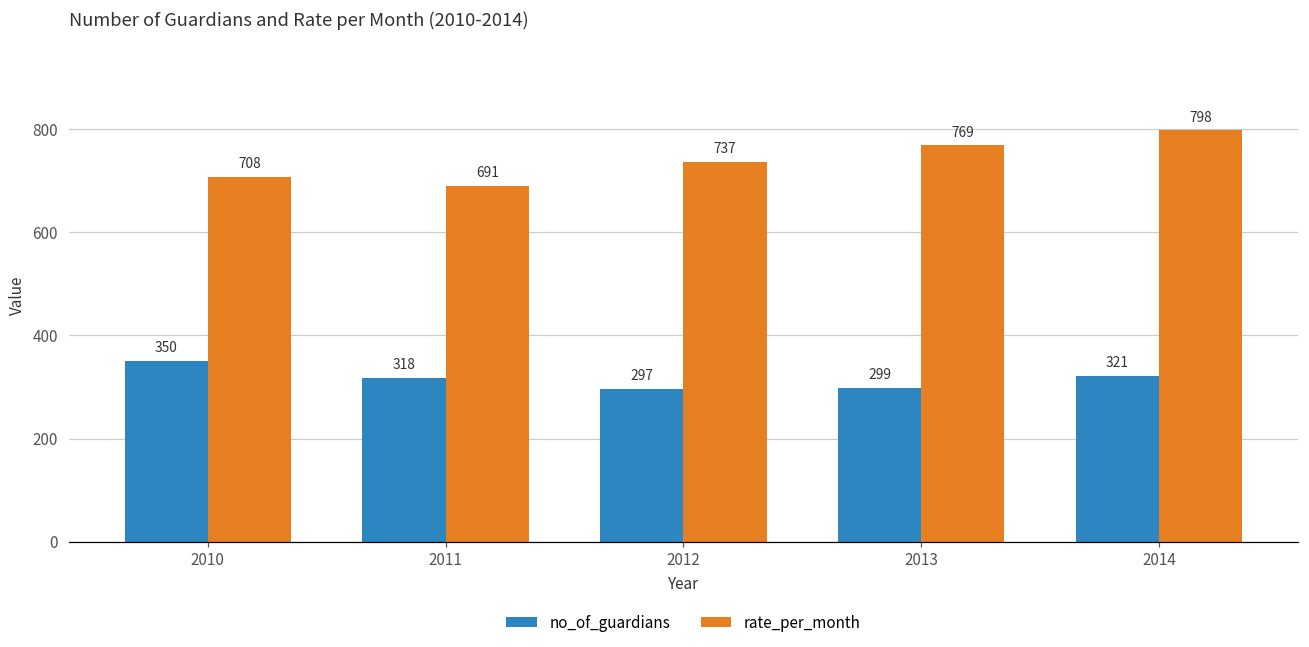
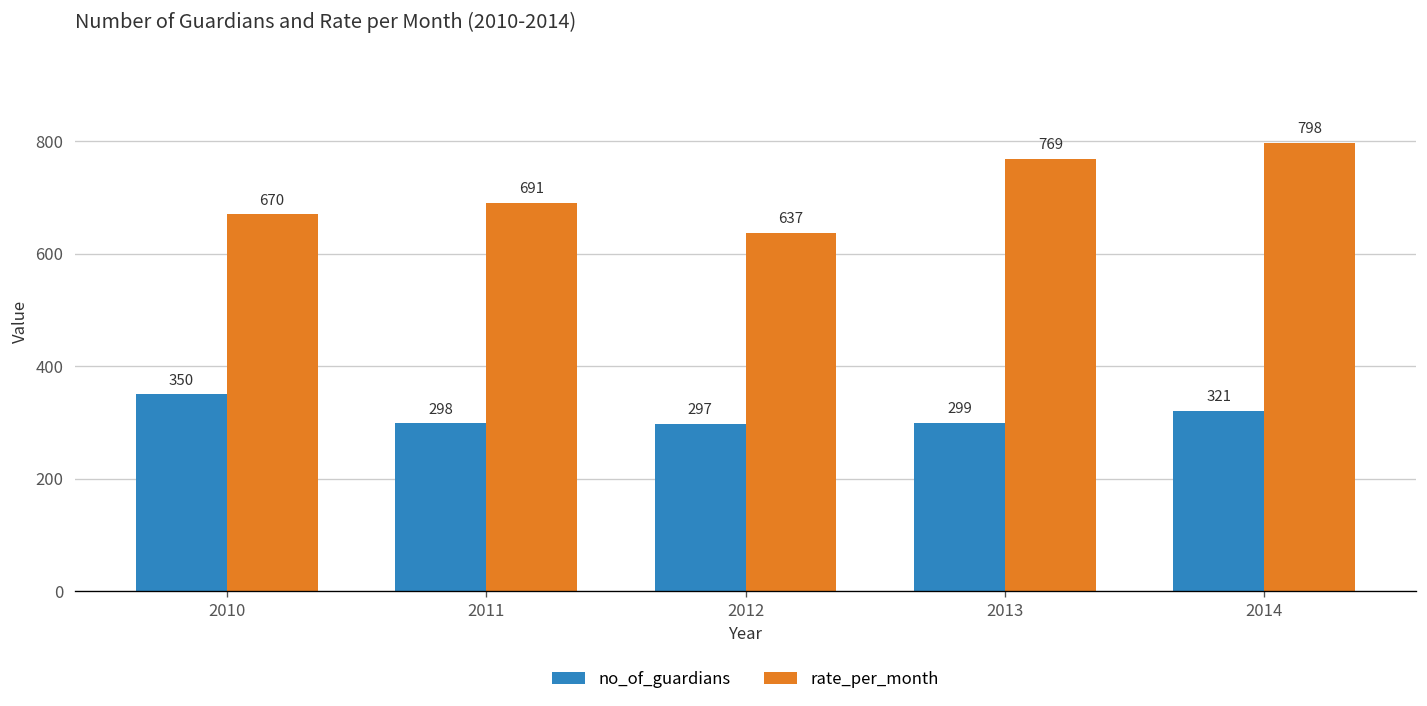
rate_per_month, 2010: 708 -> 670
no_of_guardians, 2011: 318 -> 298
rate_per_month, 2012: 737 -> 637
